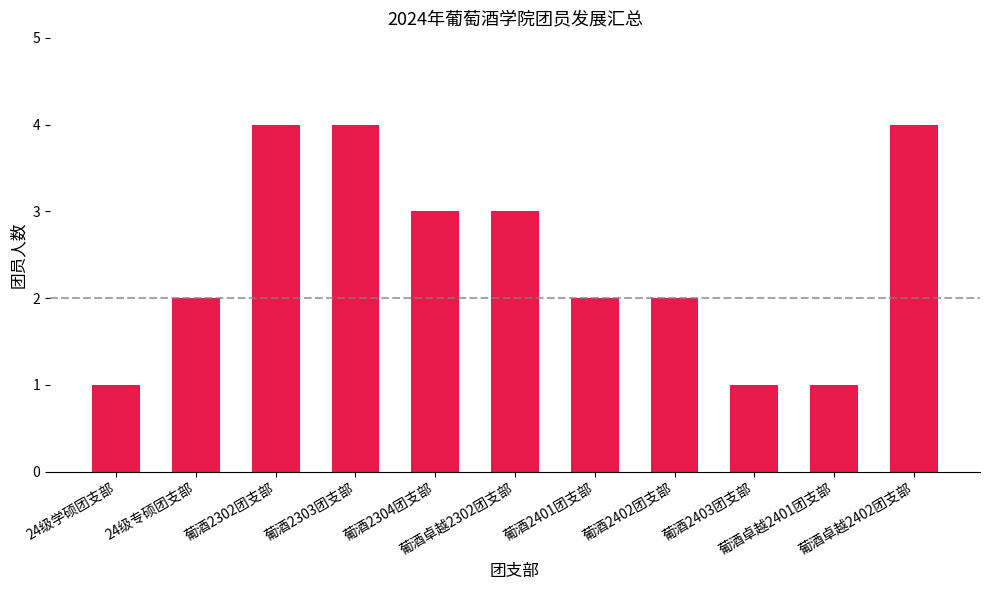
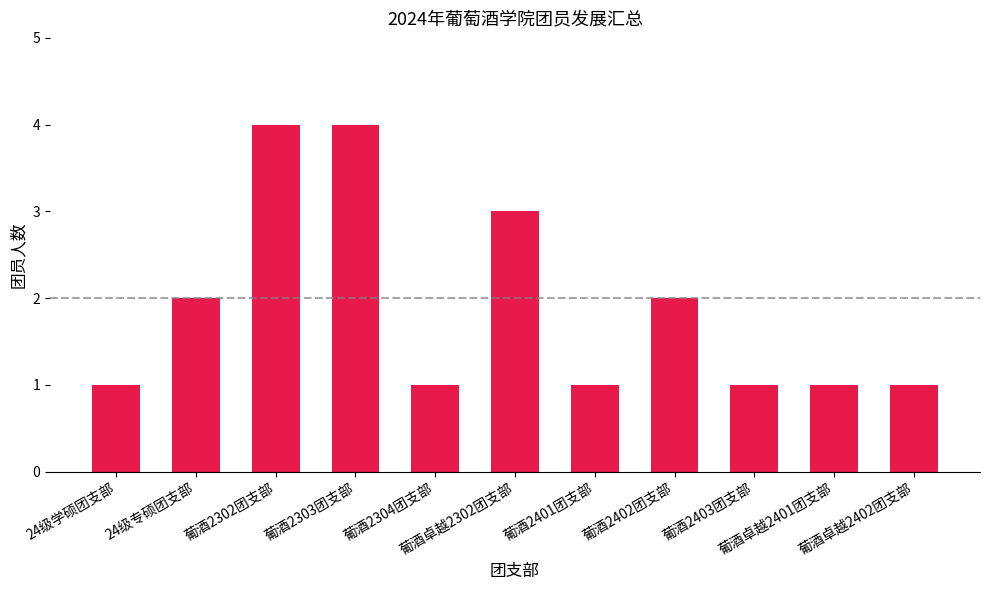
葡酒2304团支部: 3 -> 1
葡酒2401团支部: 2 -> 1
葡酒卓越2402团支部: 4 -> 1
